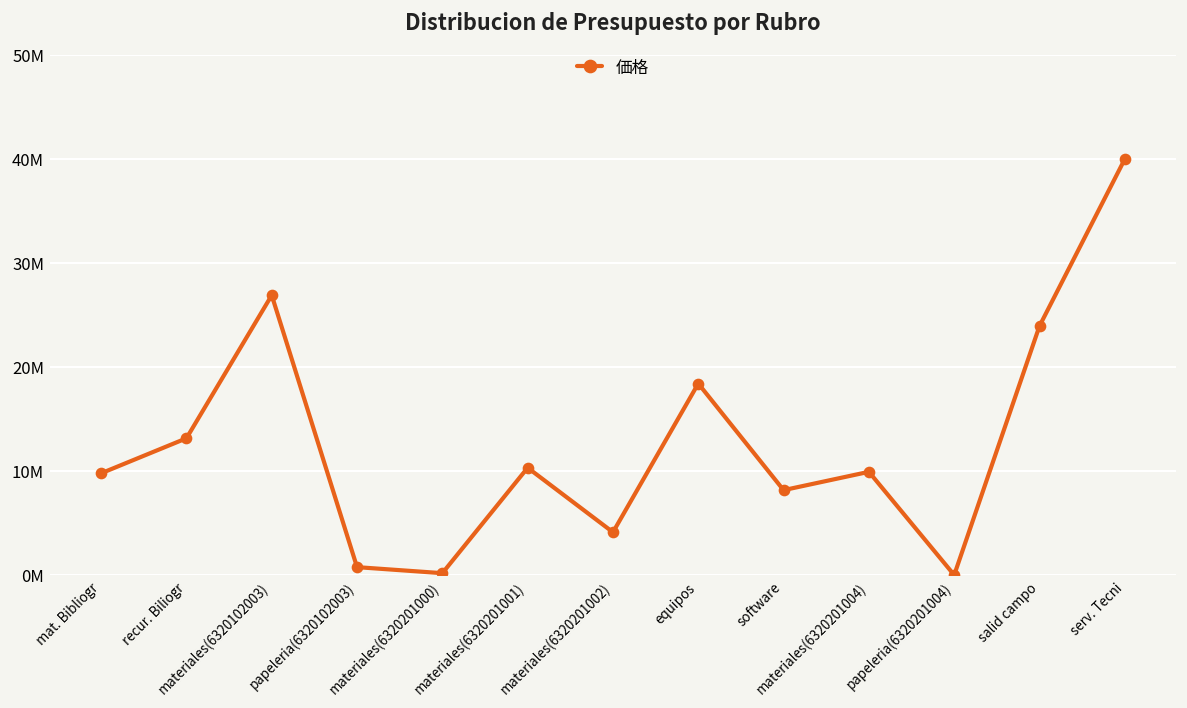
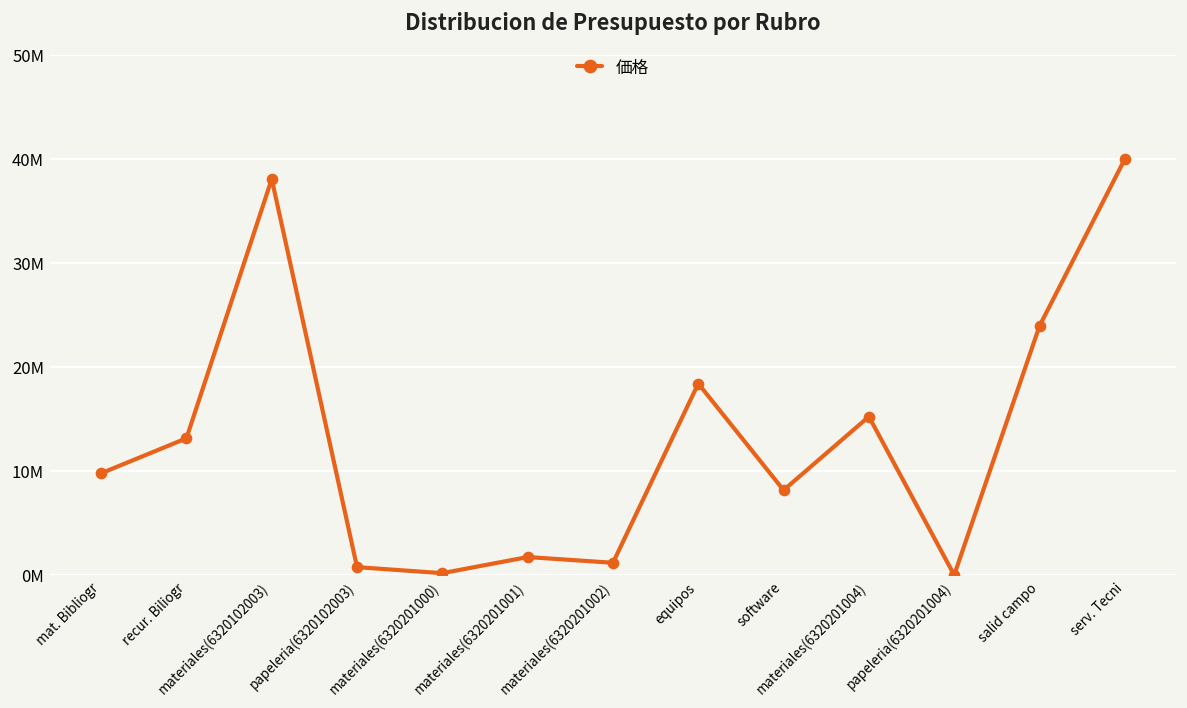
materiales(6320102003): 27000000 -> 38000000
materiales(6320201001): 10000000 -> 2000000
materiales(6320201002): 4000000 -> 1000000
materiales(6320201004): 10000000 -> 15000000
